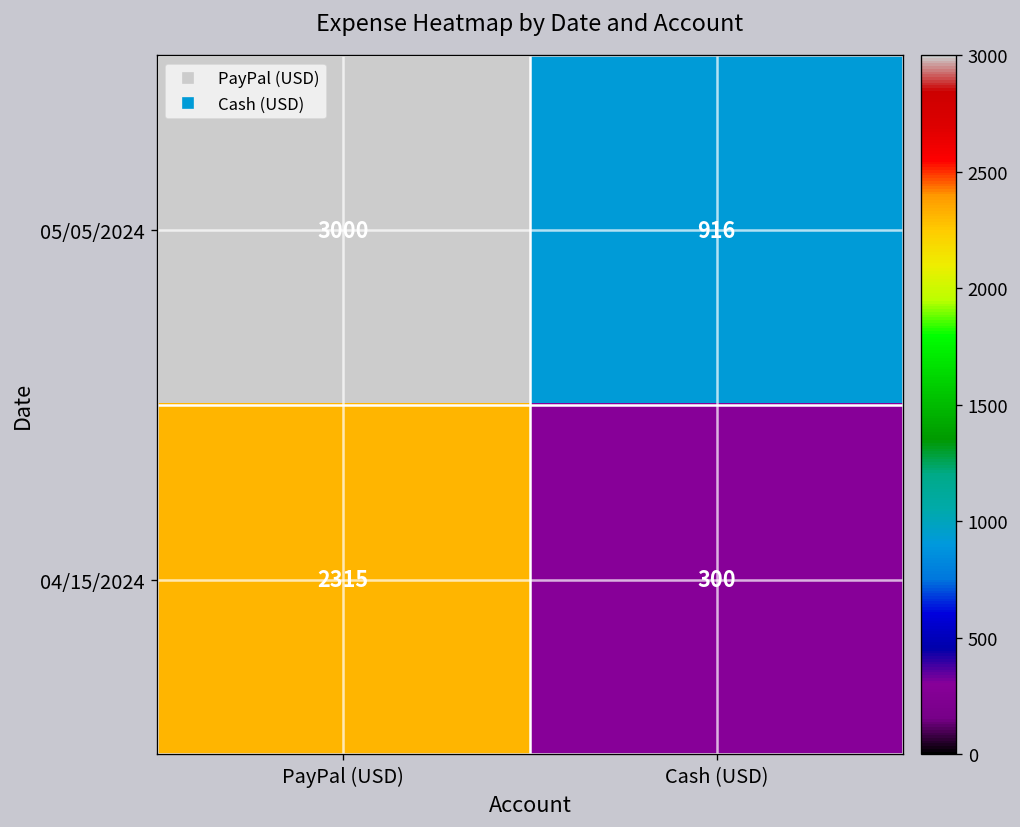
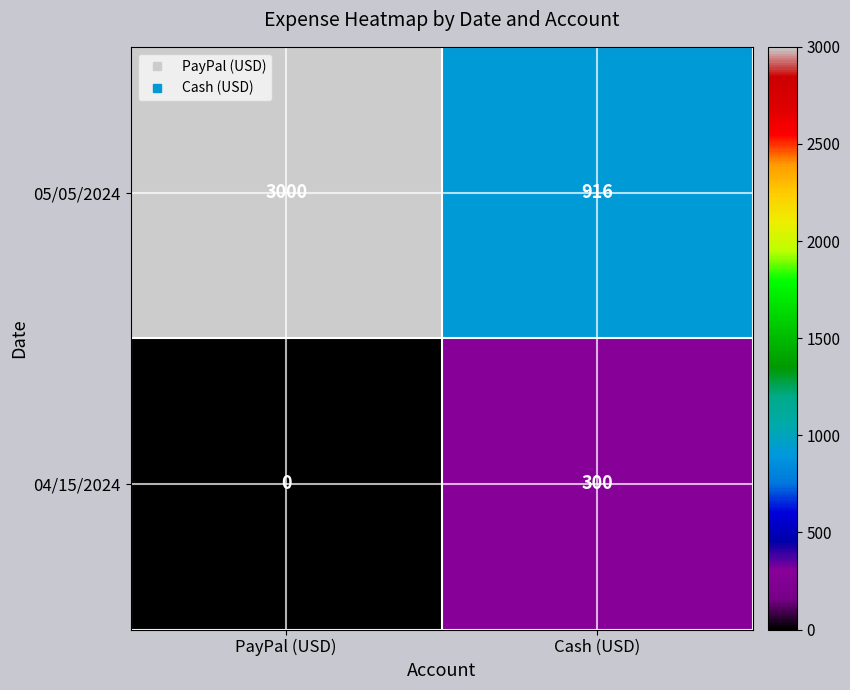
04/15/2024, PayPal (USD): 2315 -> 0
